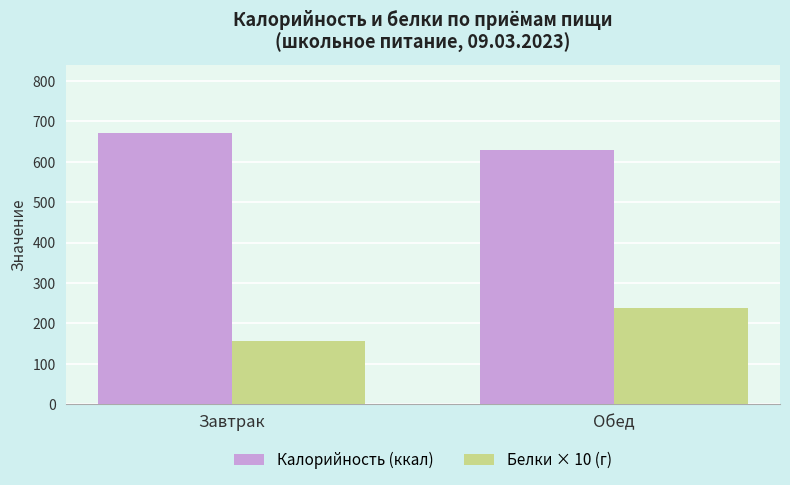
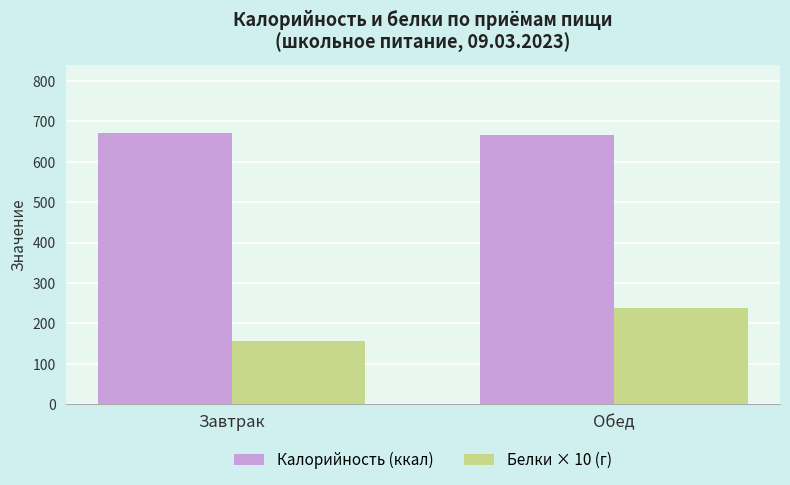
Калорийность (ккал), Обед: 630 -> 670
